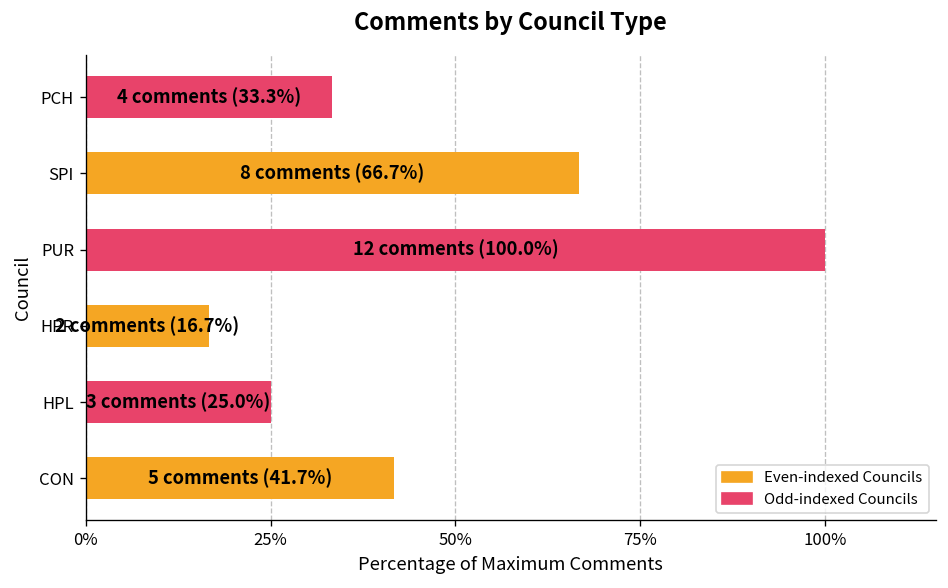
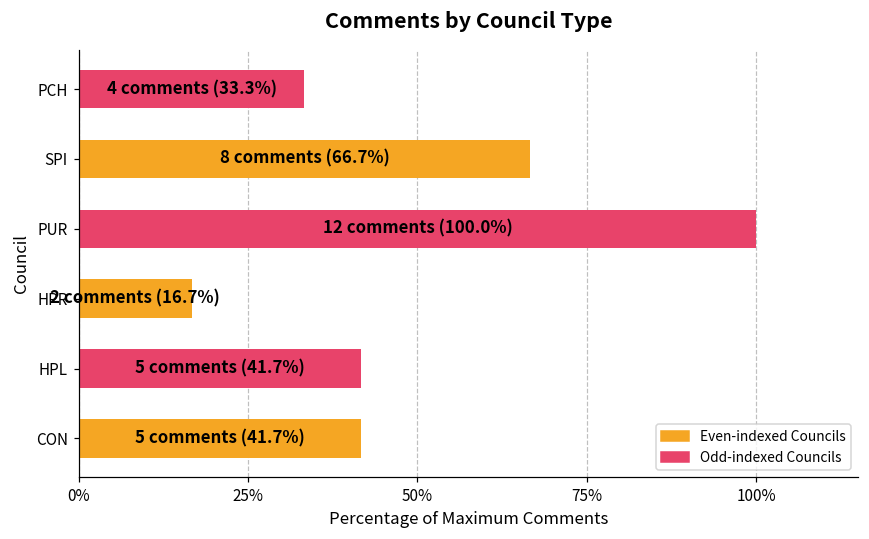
HPL: 3 comments (25.0%) -> 5 comments (41.7%)
